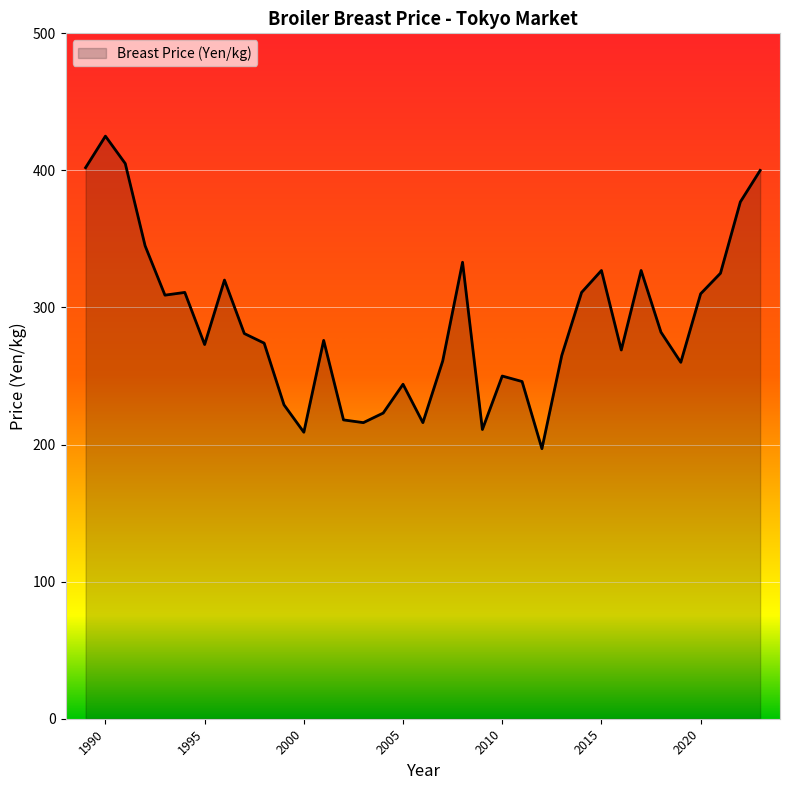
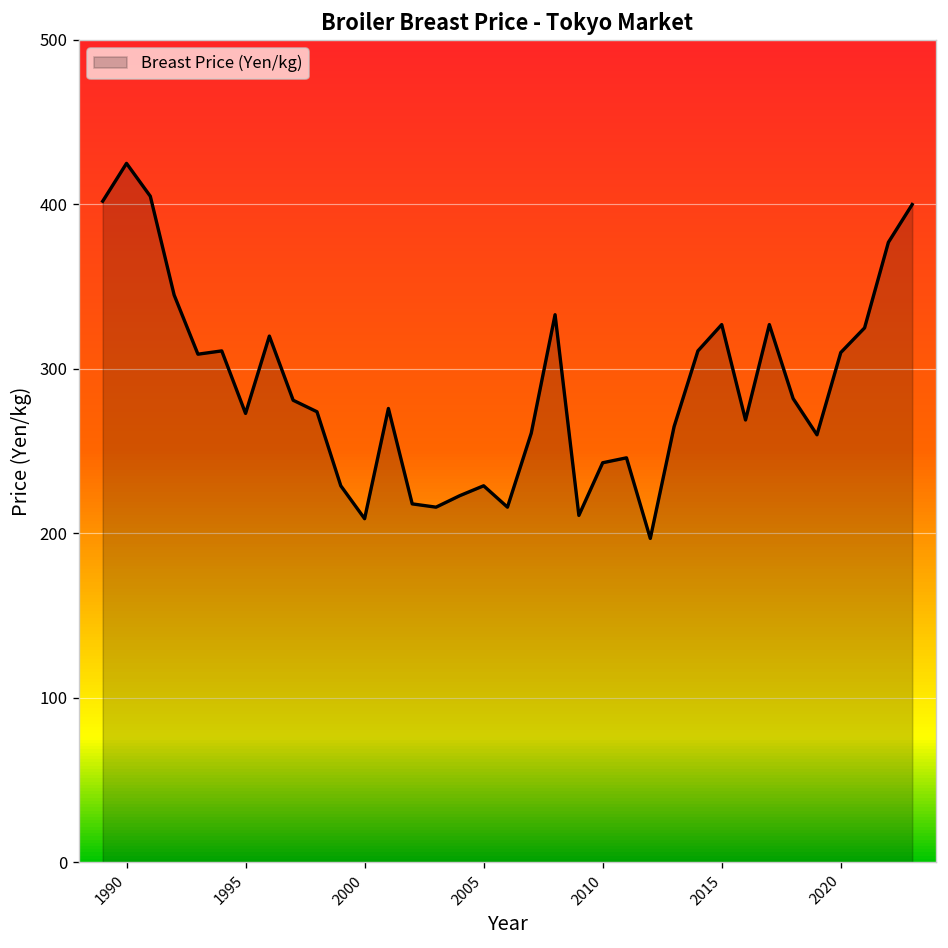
2005: 244 -> 229
2010: 250 -> 243
